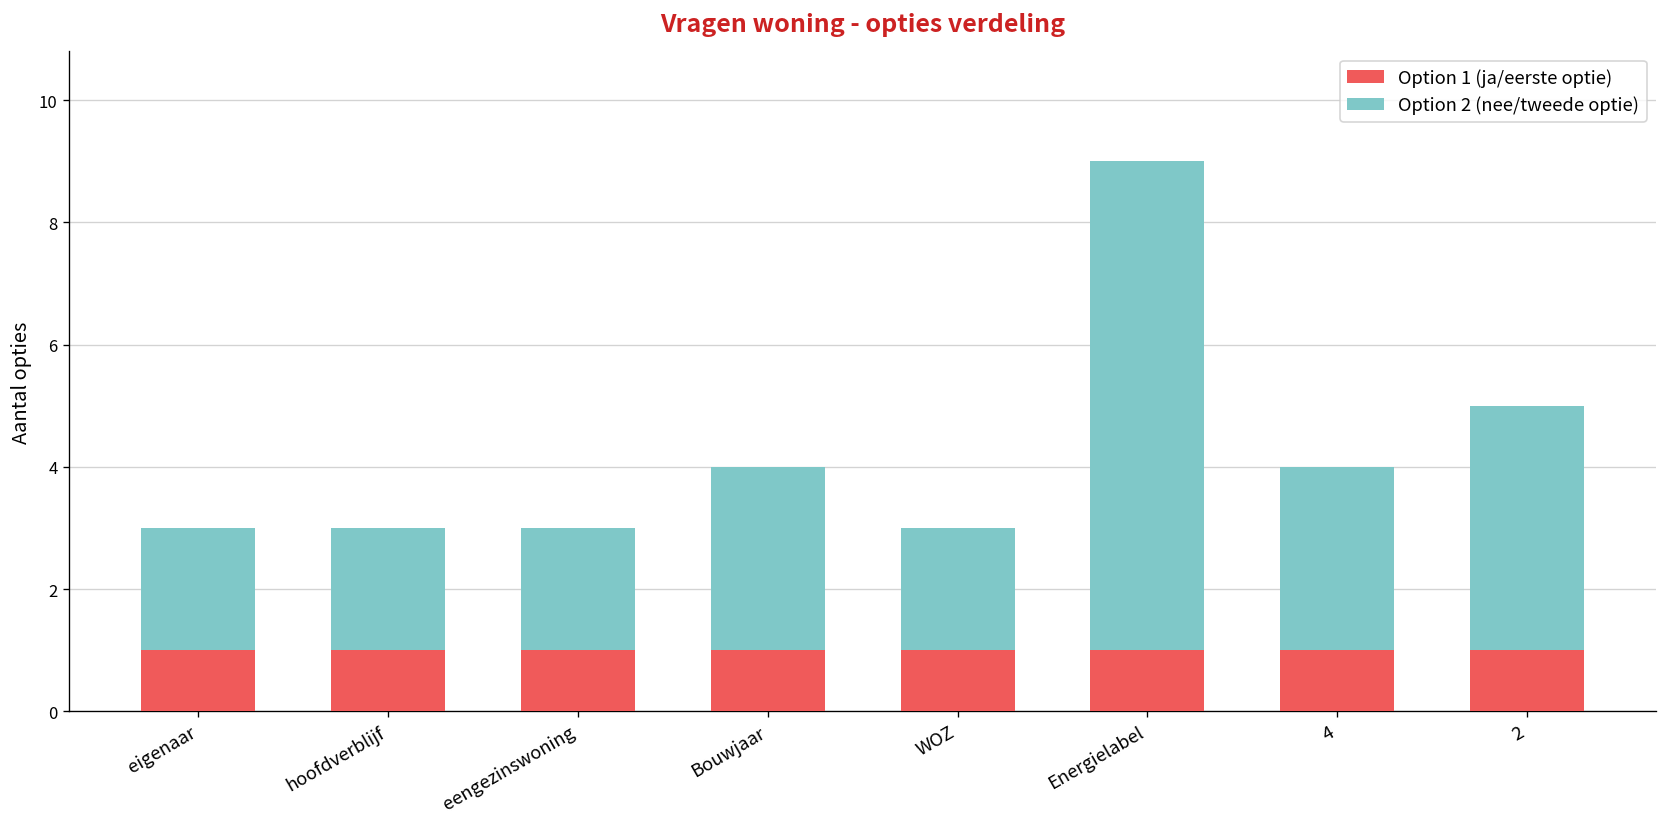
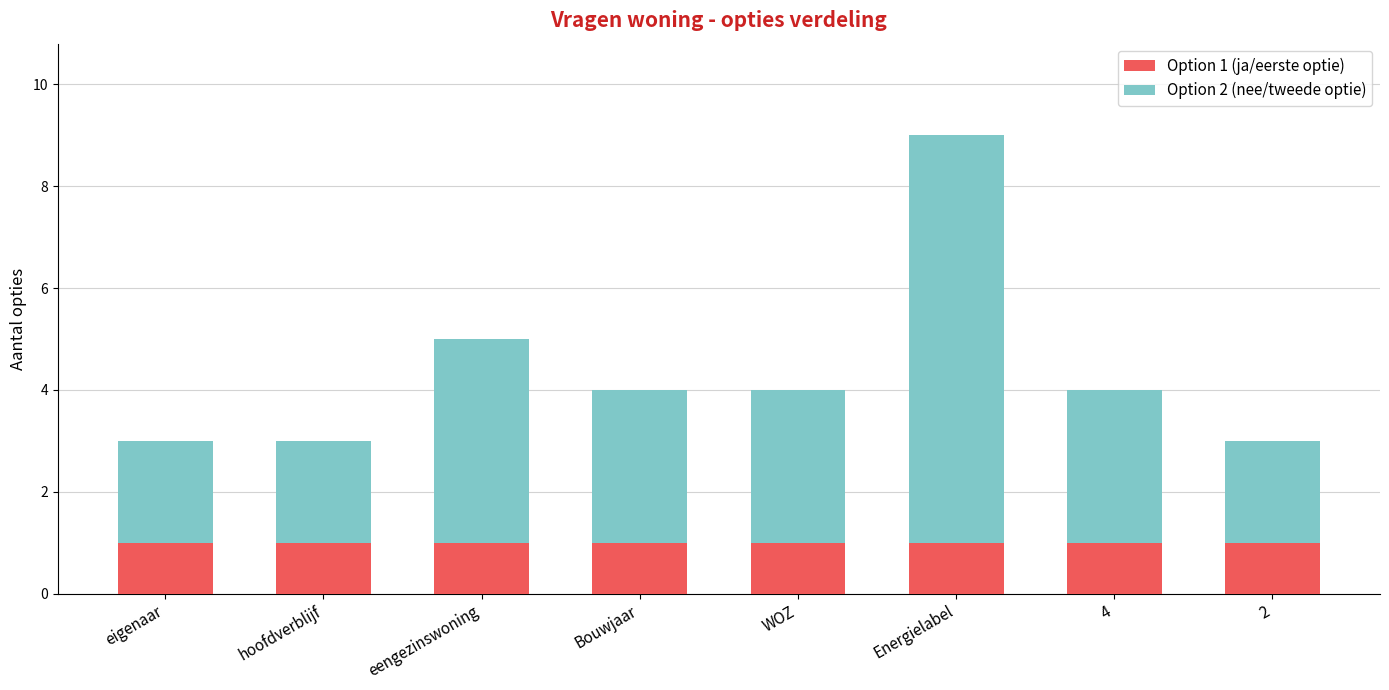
Option 2 (nee/tweede optie), eengezinswoning: 2 -> 4
Option 2 (nee/tweede optie), WOZ: 2 -> 3
Option 2 (nee/tweede optie), 2: 4 -> 2
